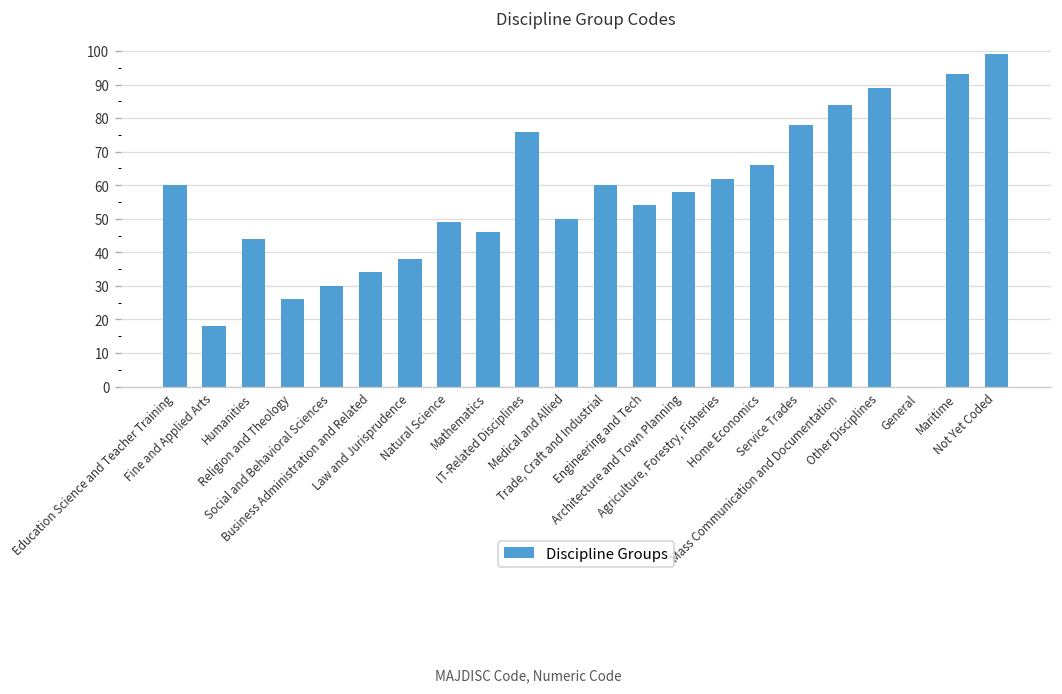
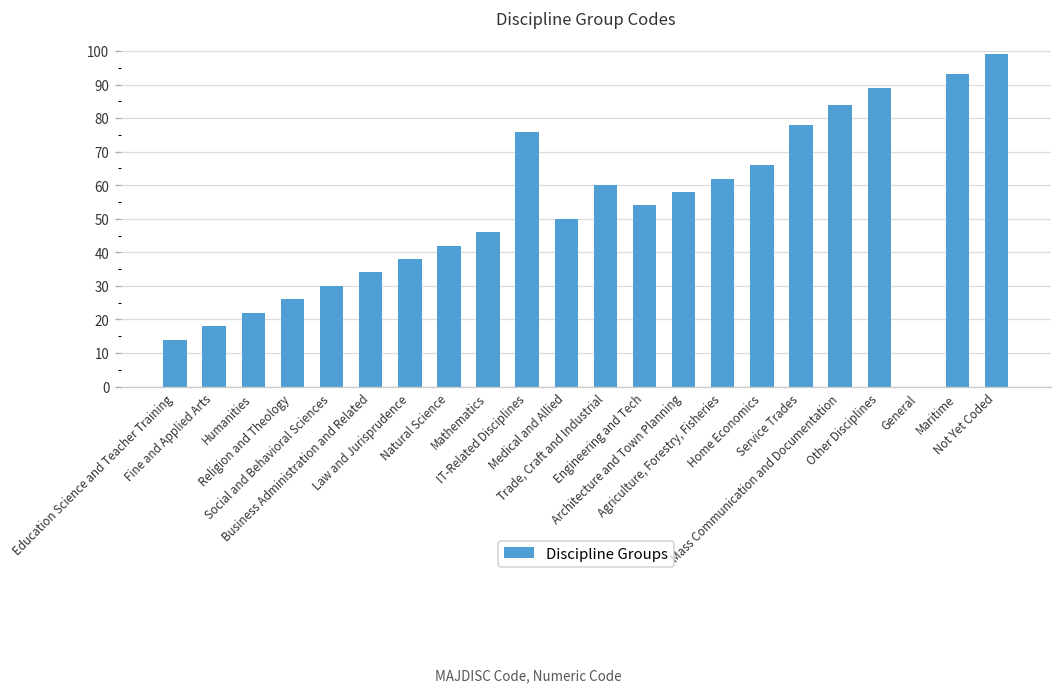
Education Science and Teacher Training: 60 -> 14
Humanities: 44 -> 22
Natural Science: 49 -> 42
